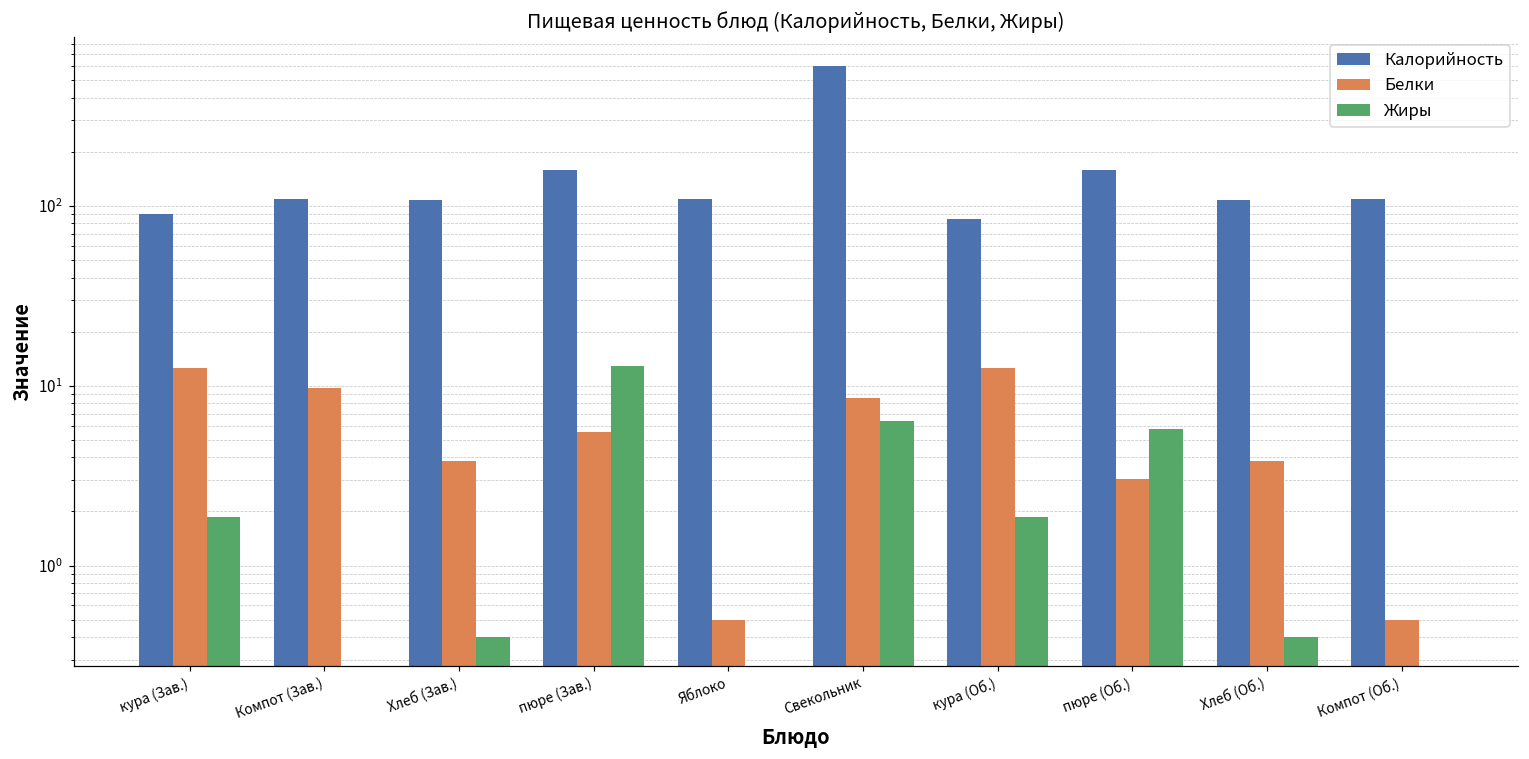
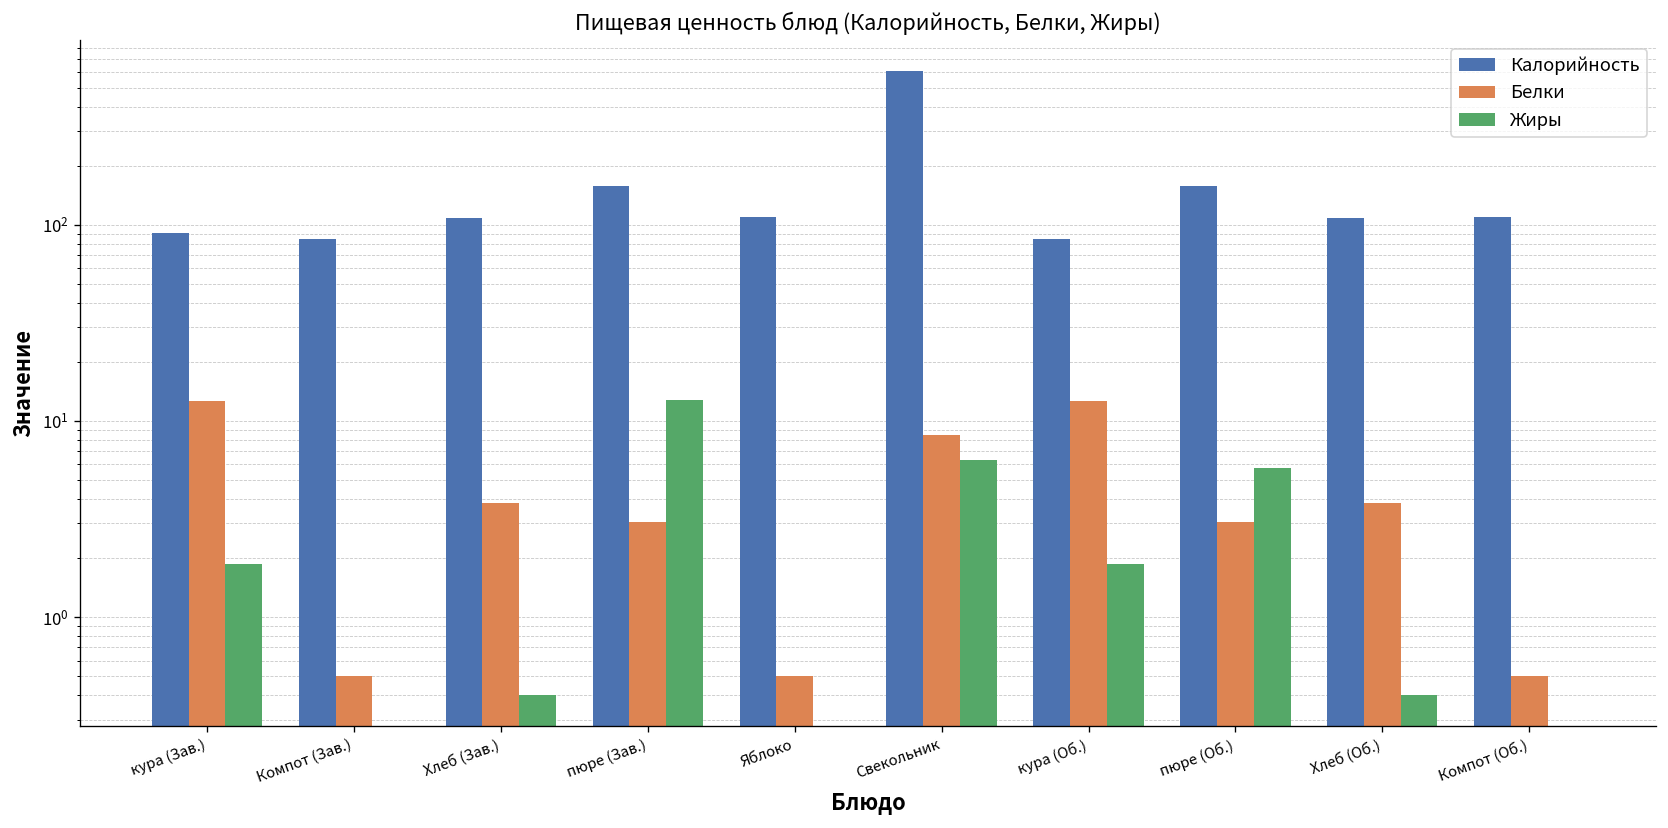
Калорийность, Компот (Зав.): 110 -> 80
Белки, Компот (Зав.): 10 -> 0.5
Белки, пюре (Зав.): 5.6 -> 3.0
